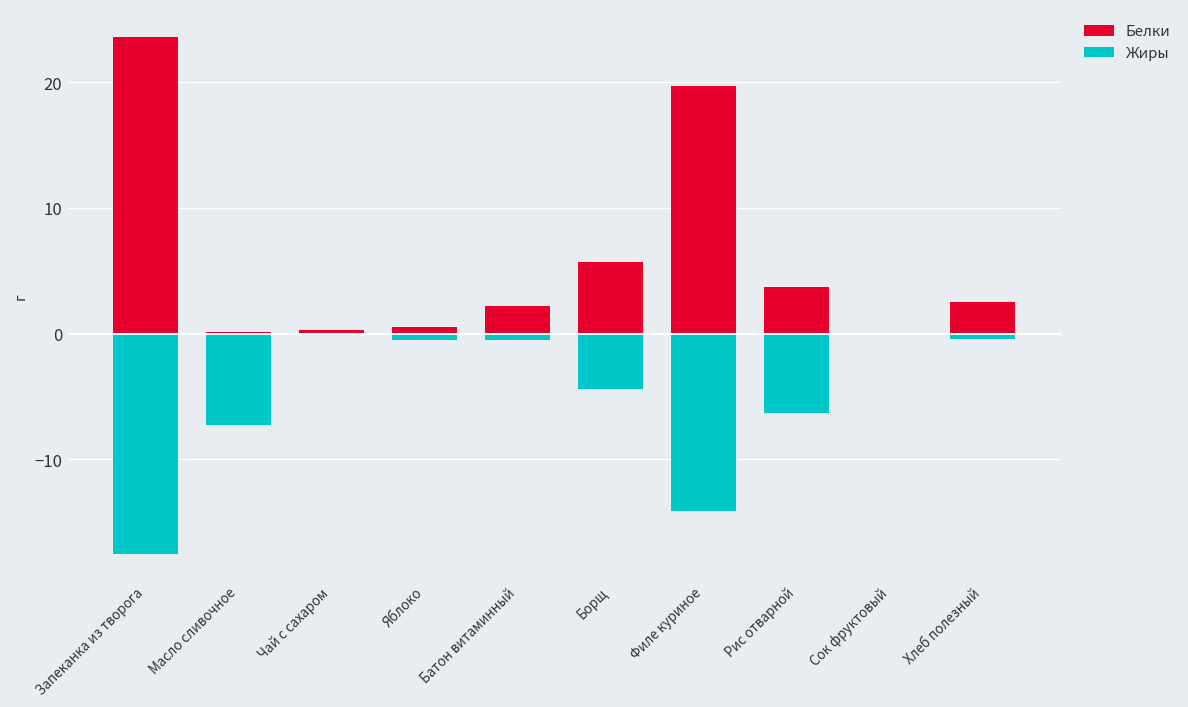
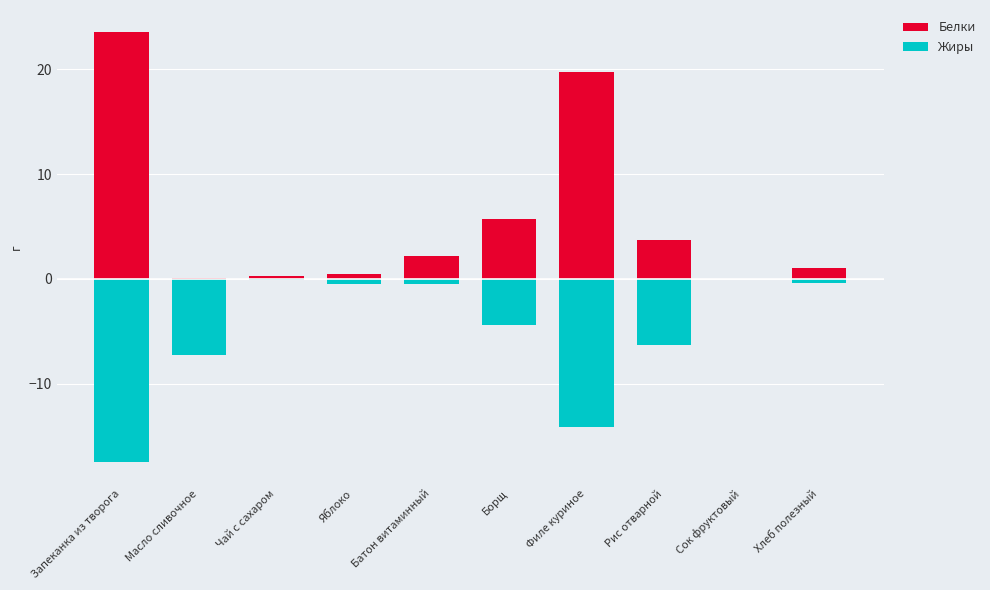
Белки, Хлеб полезный: 2.5 -> 1.0
